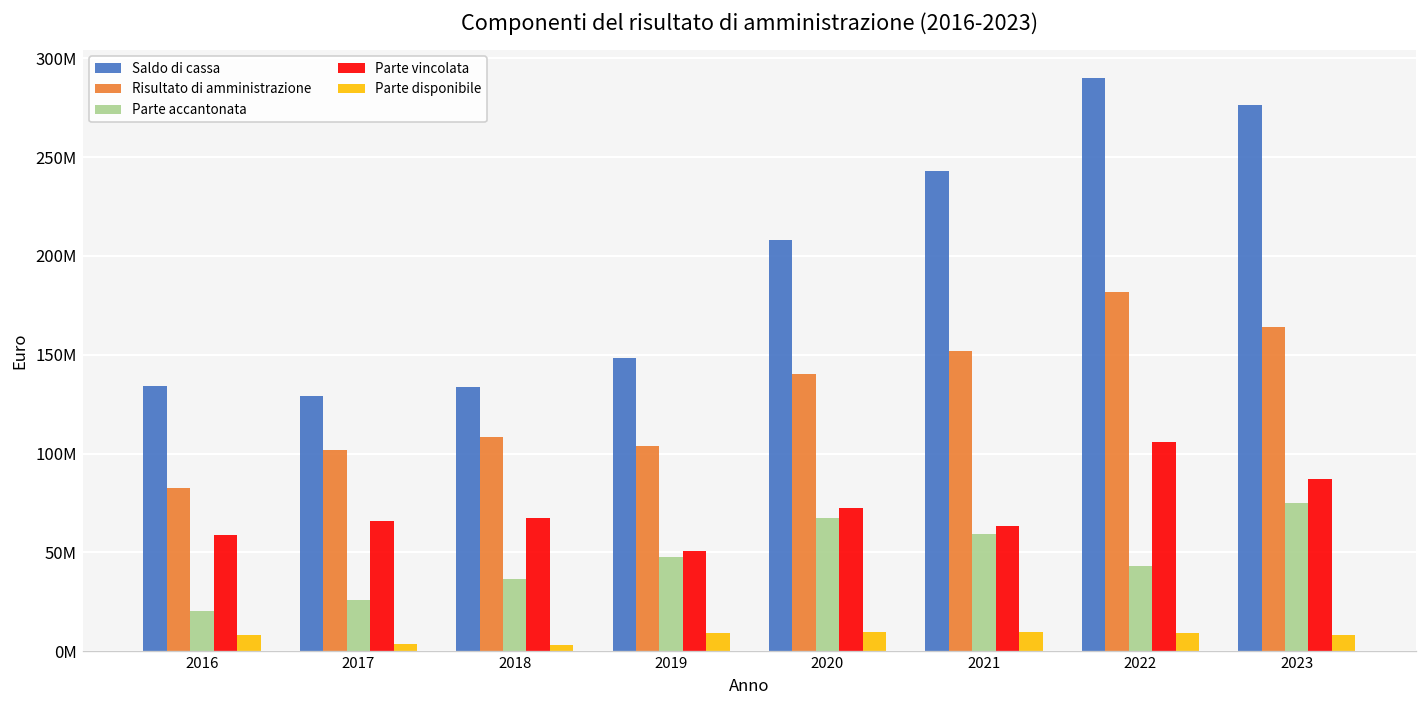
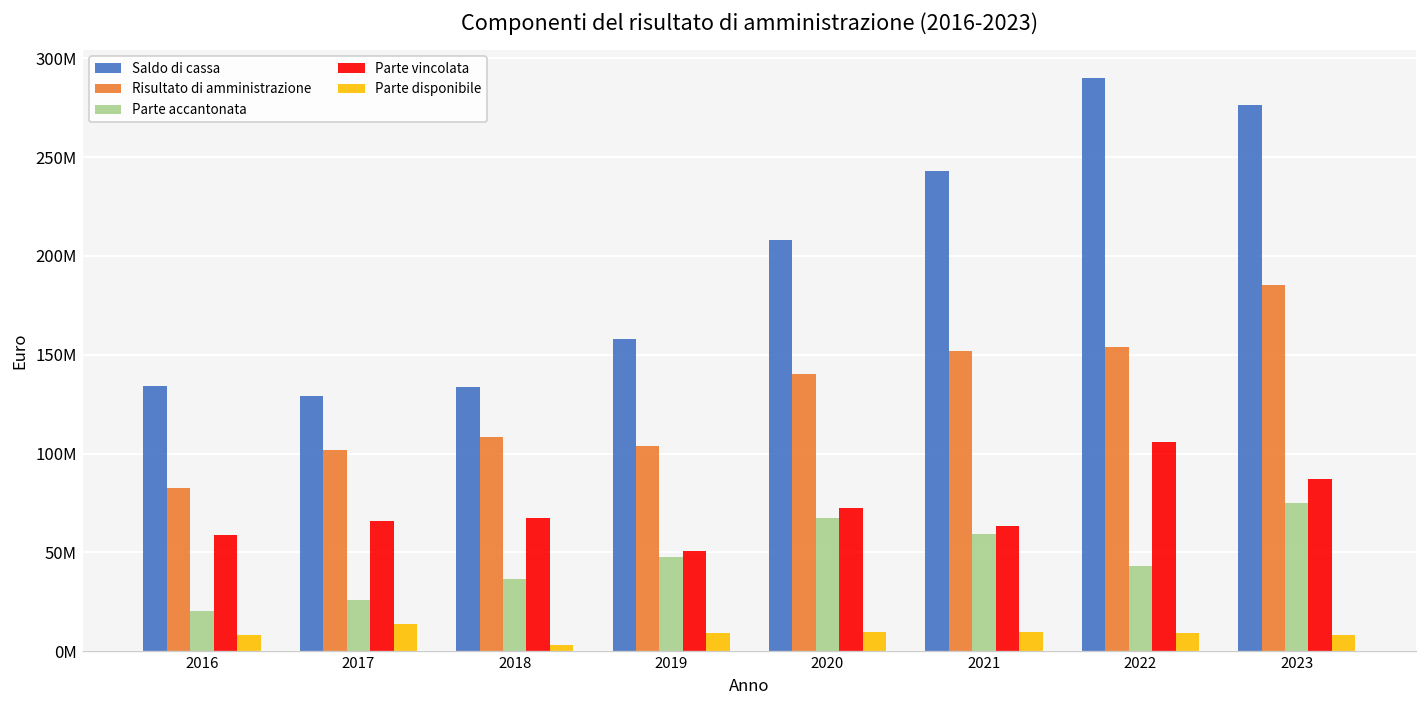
Parte disponibile, 2017: 3000000 -> 14000000
Saldo di cassa, 2019: 148000000 -> 158000000
Risultato di amministrazione, 2022: 182000000 -> 154000000
Risultato di amministrazione, 2023: 164000000 -> 185000000
